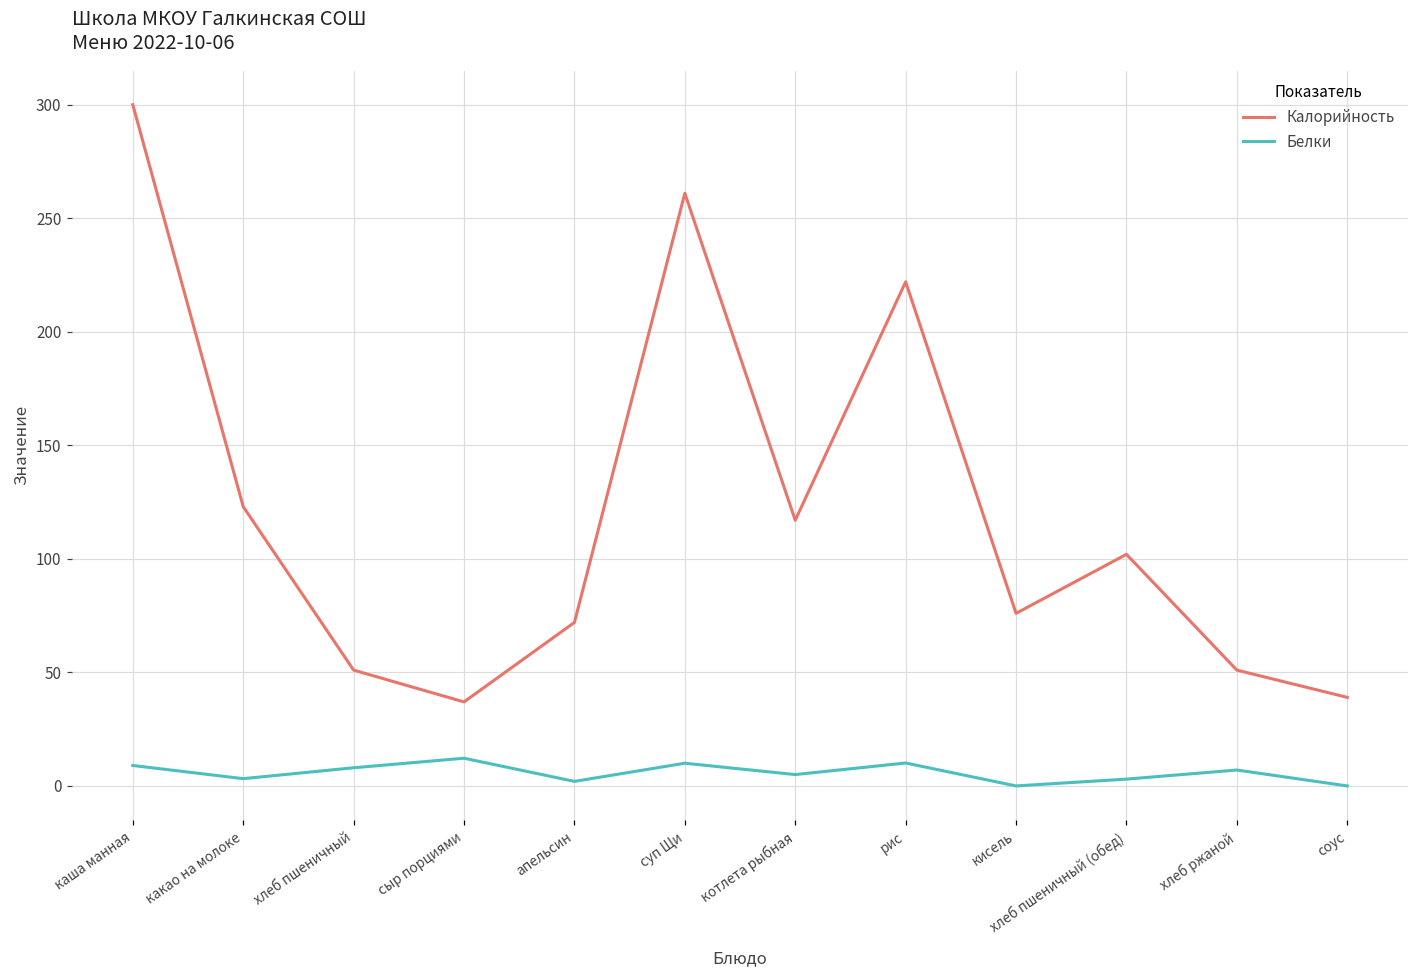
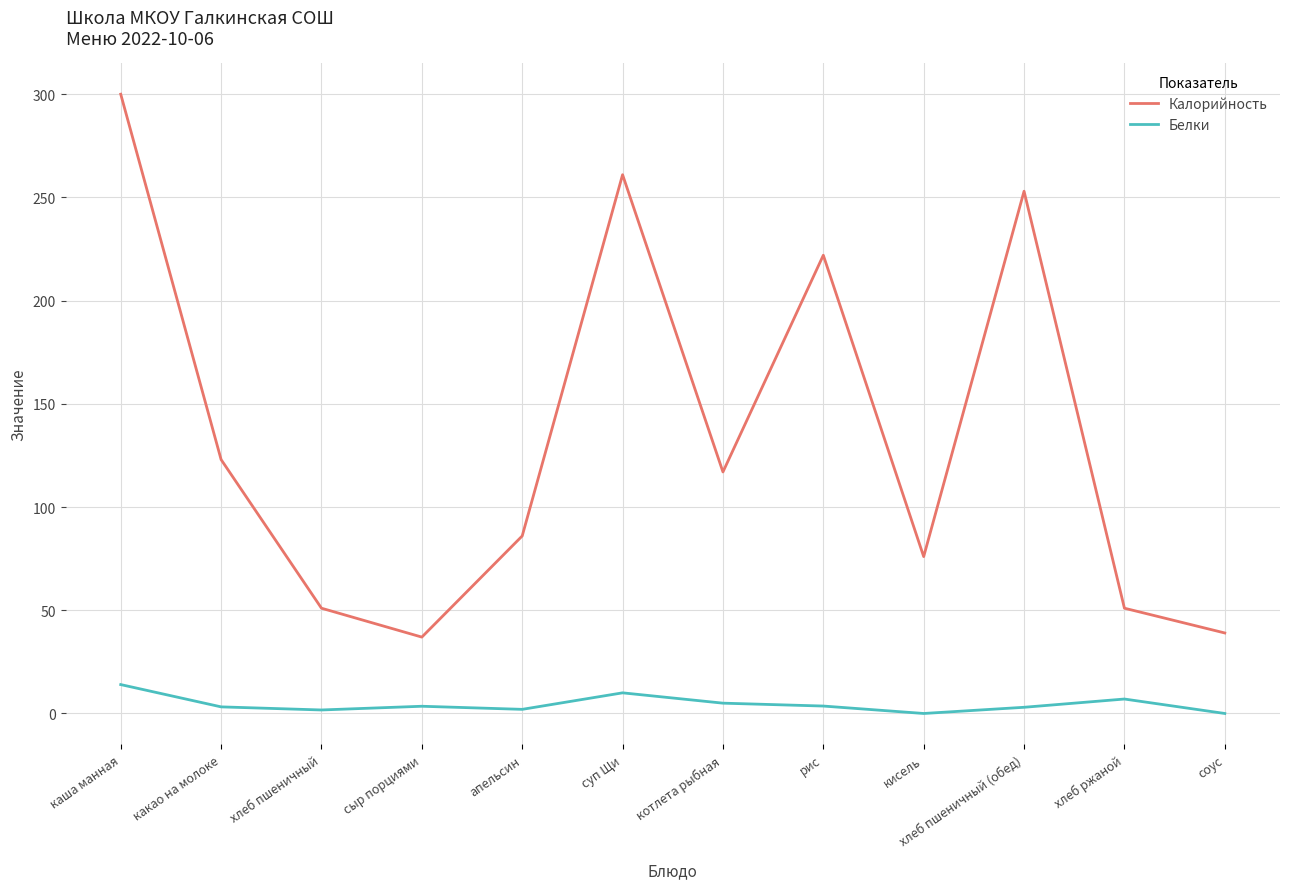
Белки, каша манная: 9 -> 14
Белки, хлеб пшеничный: 8 -> 2
Белки, сыр порциями: 12 -> 4
Калорийность, апельсин: 72 -> 86
Белки, рис: 10 -> 4
Калорийность, хлеб пшеничный (обед): 102 -> 253
